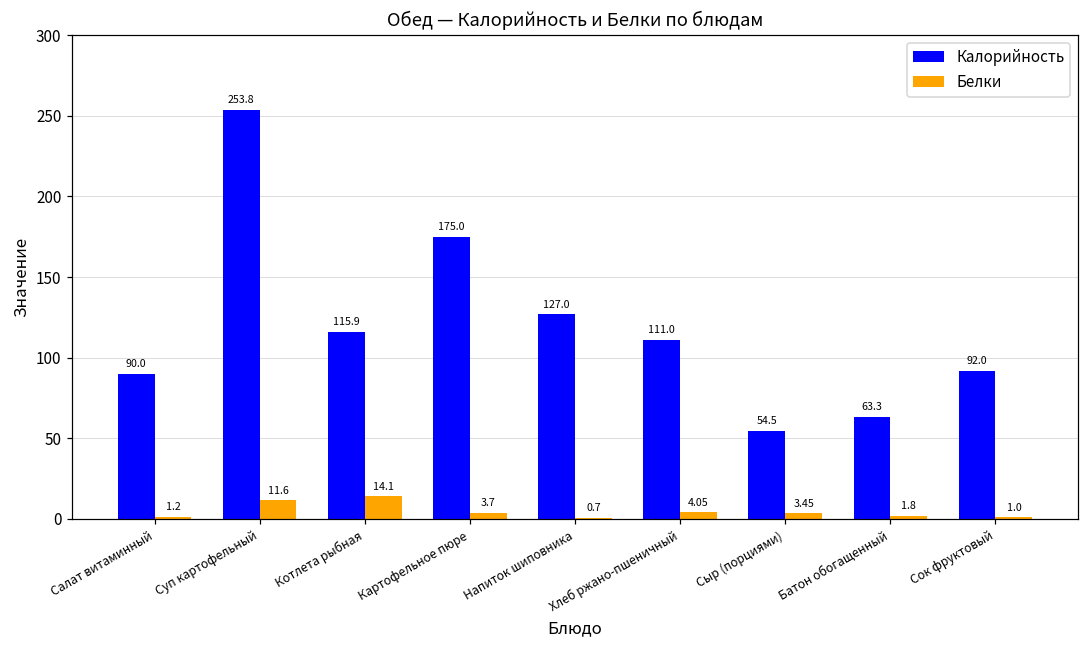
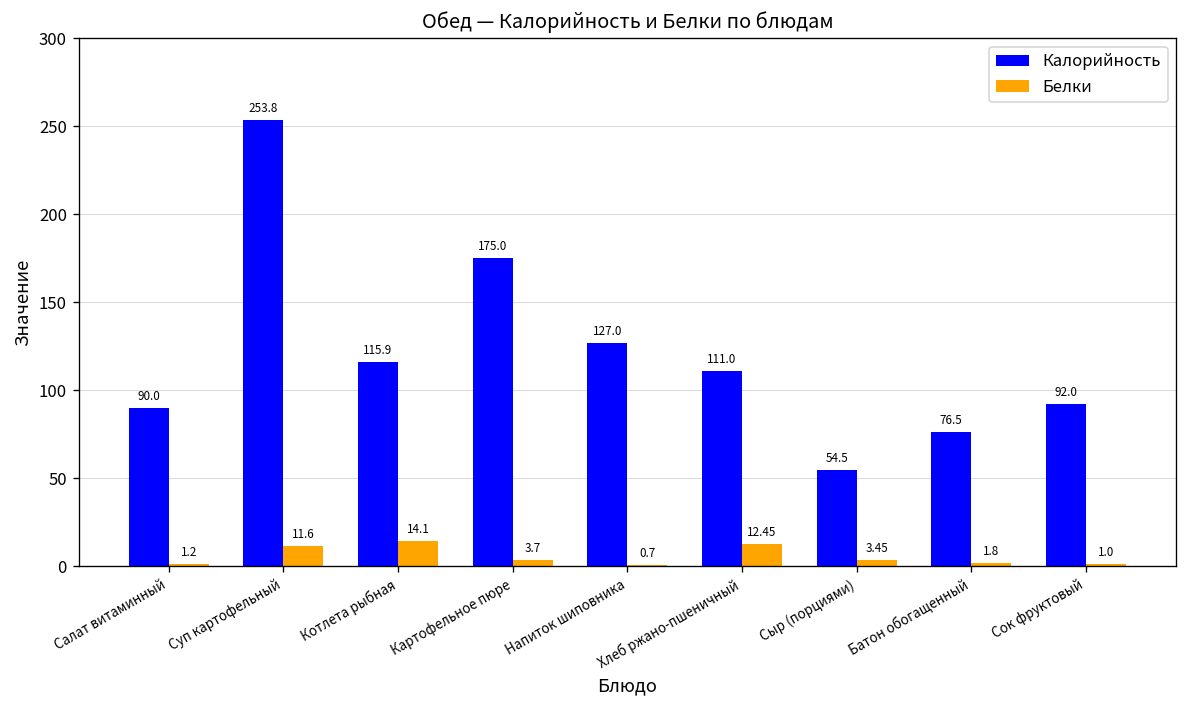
Белки, Хлеб ржано-пшеничный: 4.05 -> 12.45
Калорийность, Батон обогащенный: 63.3 -> 76.5
